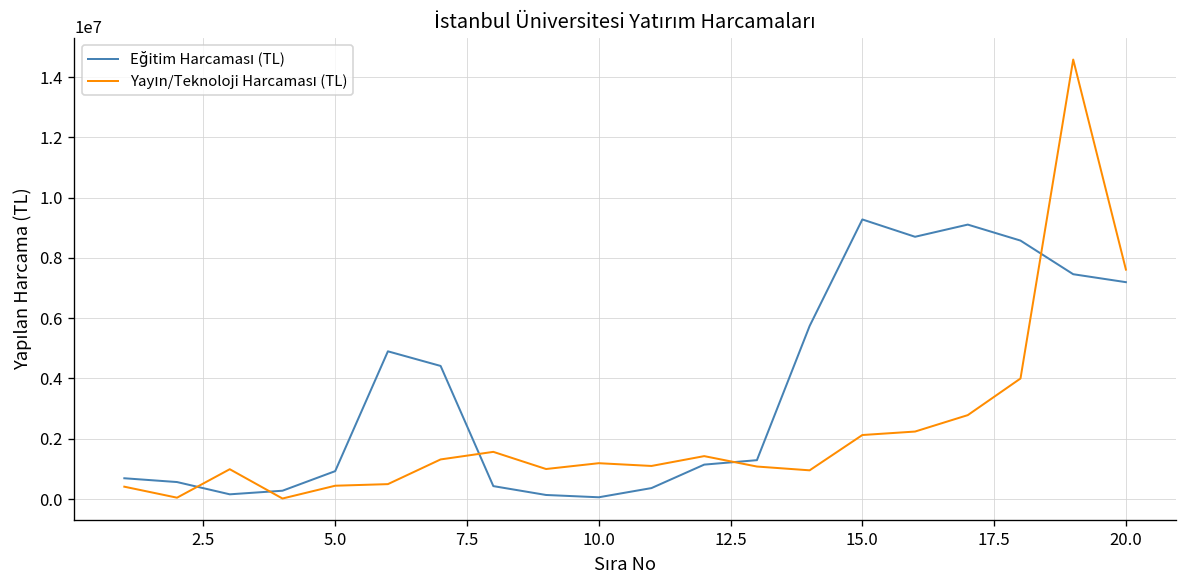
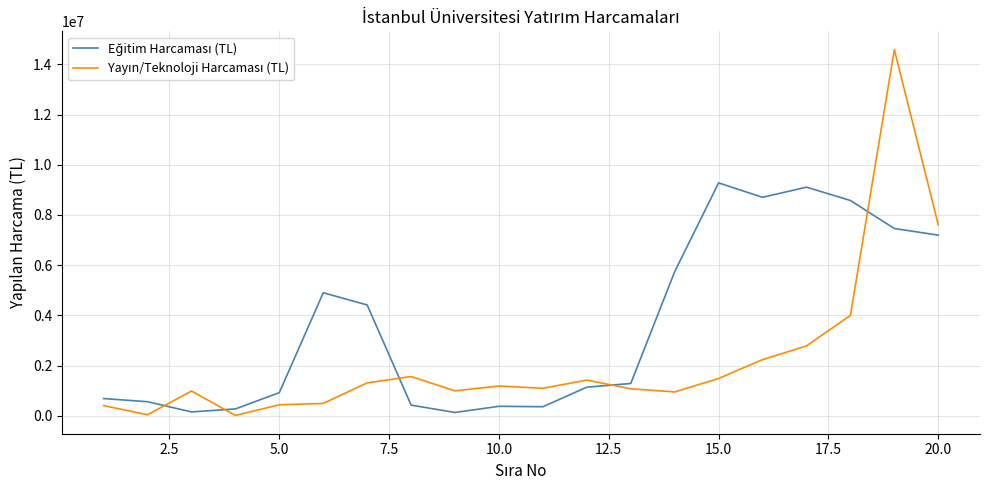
Eğitim Harcaması (TL), 10.0: 100000 -> 400000
Yayın/Teknoloji Harcaması (TL), 15.0: 2100000 -> 1500000
